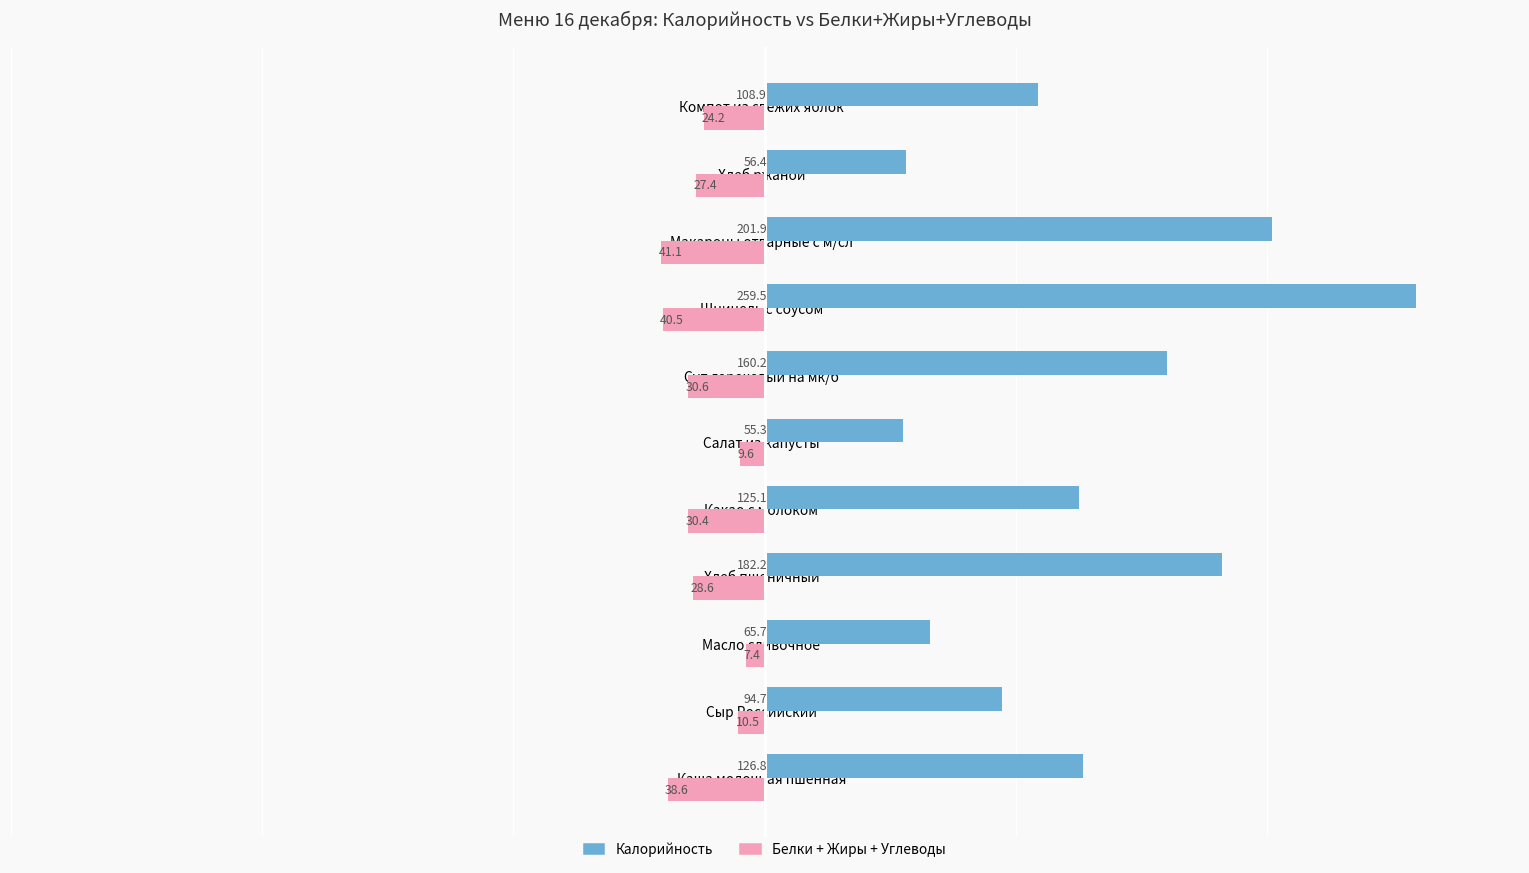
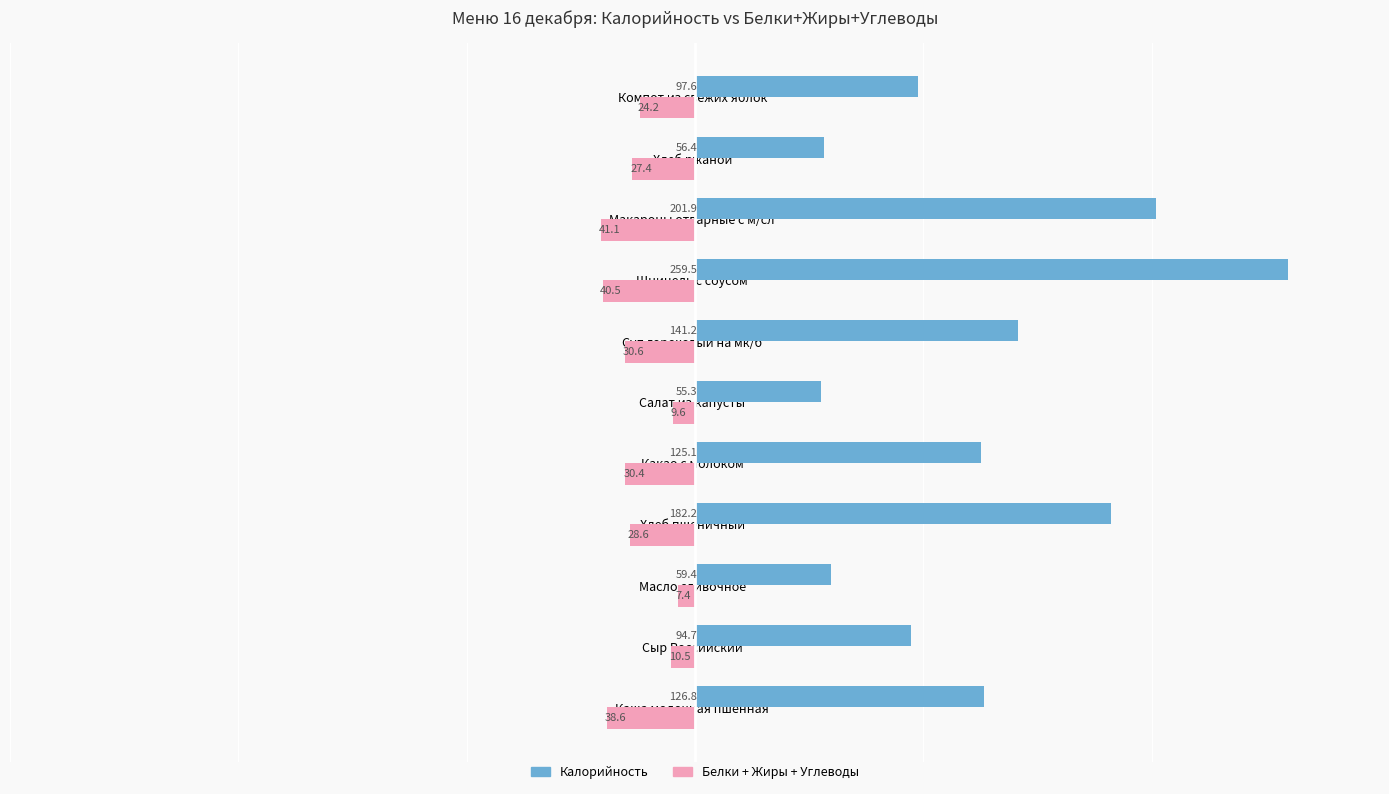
Калорийность, Компот из свежих яблок: 108.9 -> 97.6
Калорийность, Суп гороховый на мк/б: 160.2 -> 141.2
Калорийность, Масло сливочное: 65.7 -> 59.4
